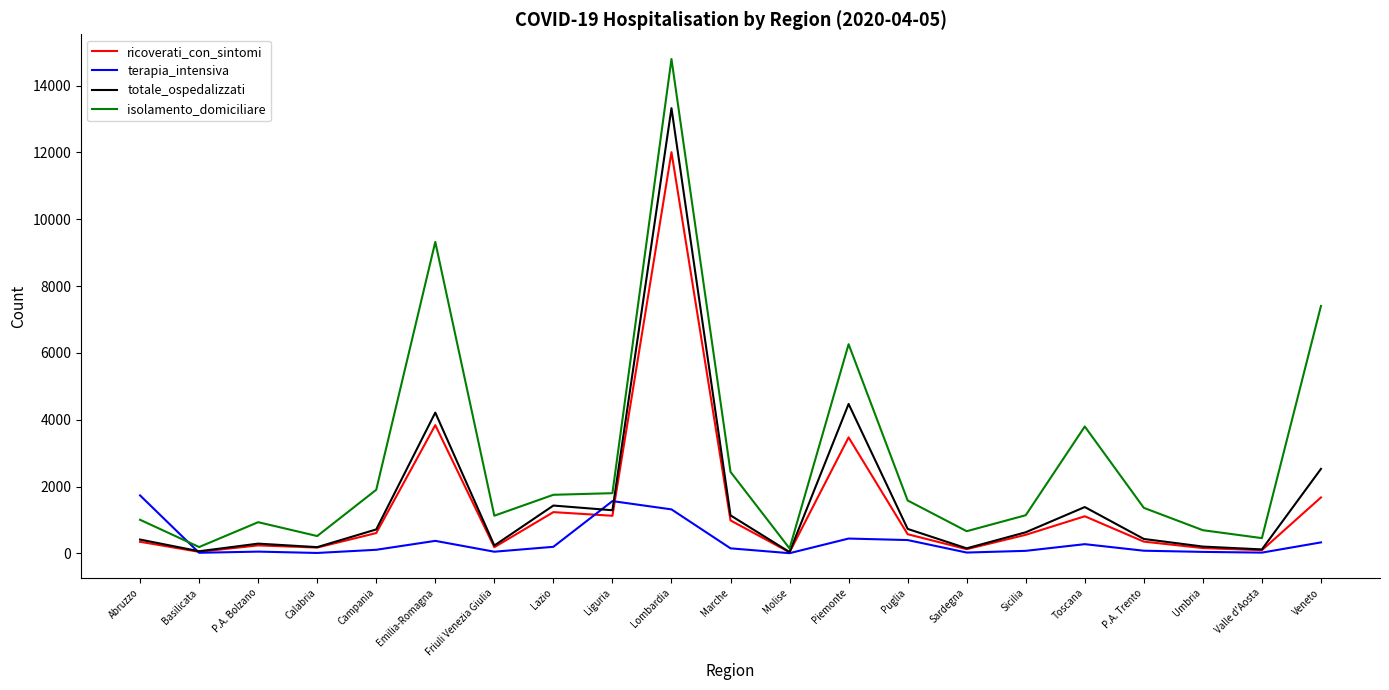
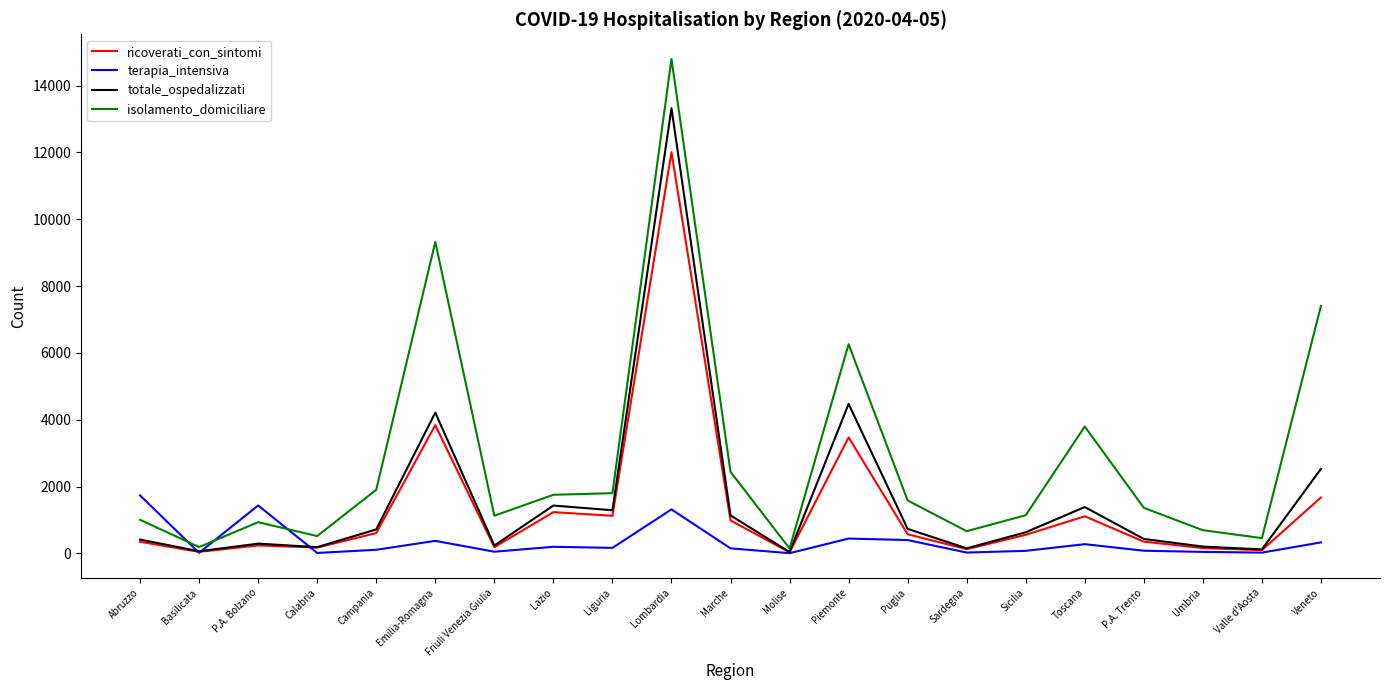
terapia_intensiva, P.A. Bolzano: 100 -> 1400
terapia_intensiva, Liguria: 1600 -> 200
